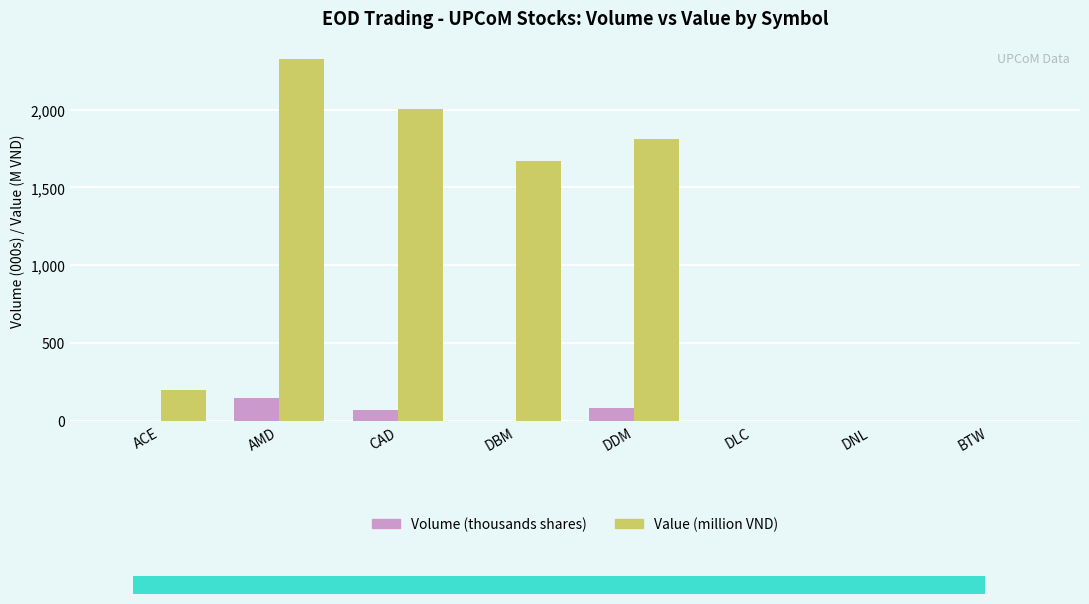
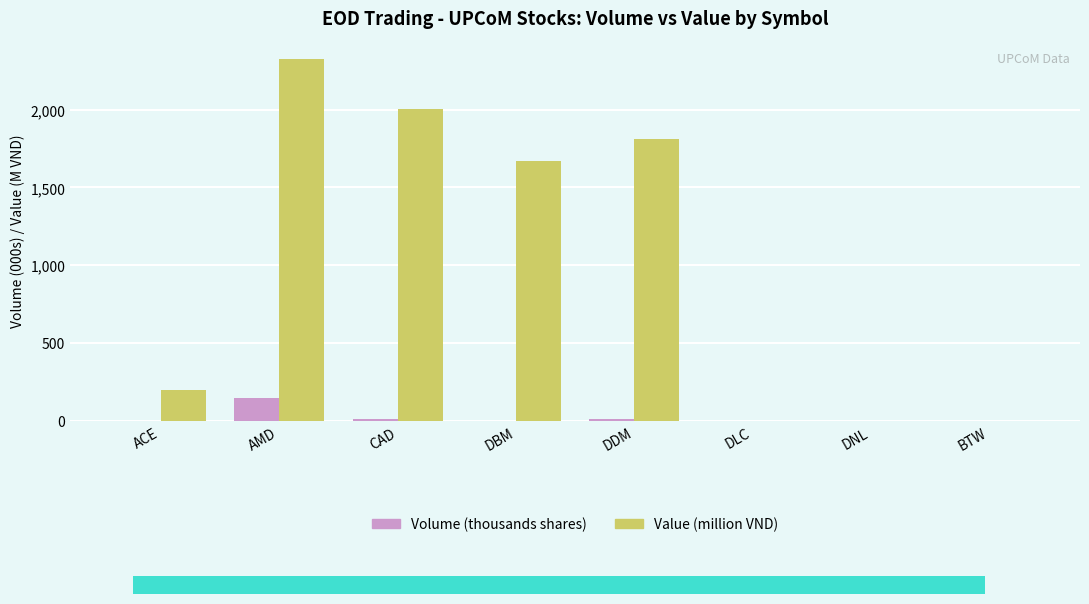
Volume (thousands shares), CAD: 70 -> 10
Volume (thousands shares), DDM: 80 -> 10
